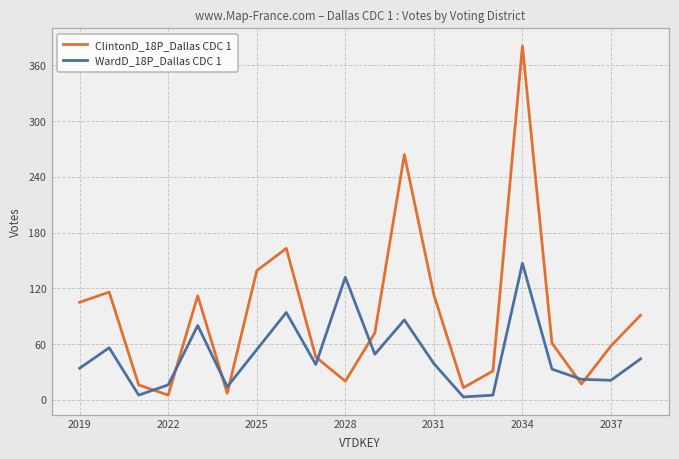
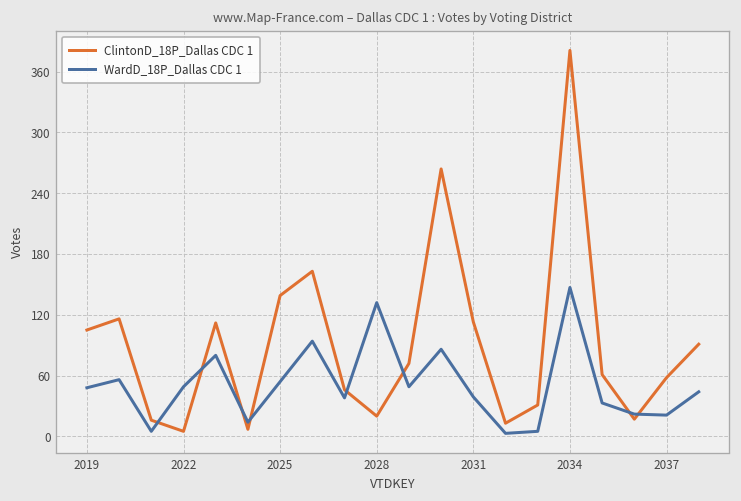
WardD_18P_Dallas CDC 1, 2019: 30 -> 50
WardD_18P_Dallas CDC 1, 2022: 20 -> 50
